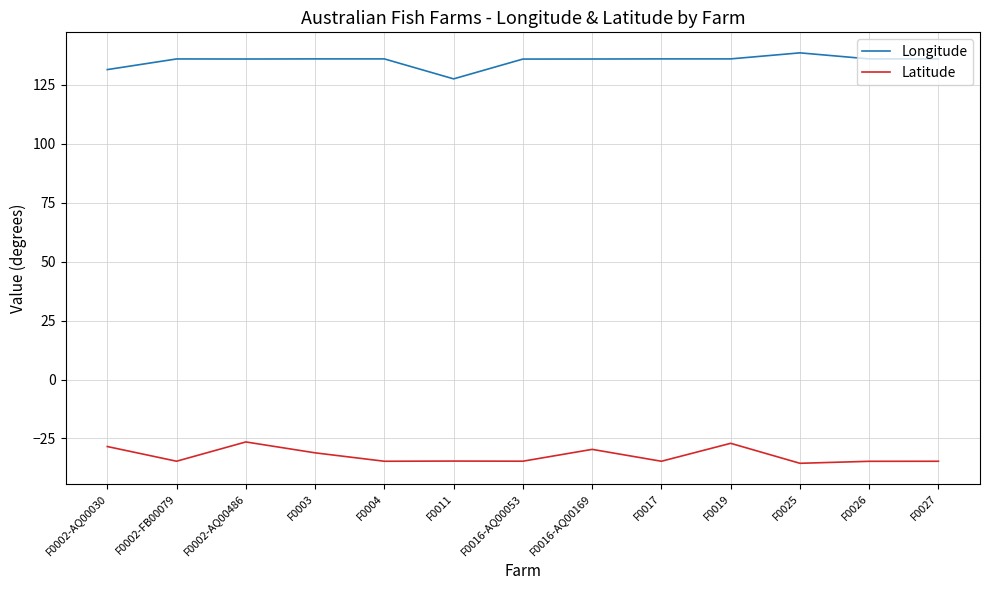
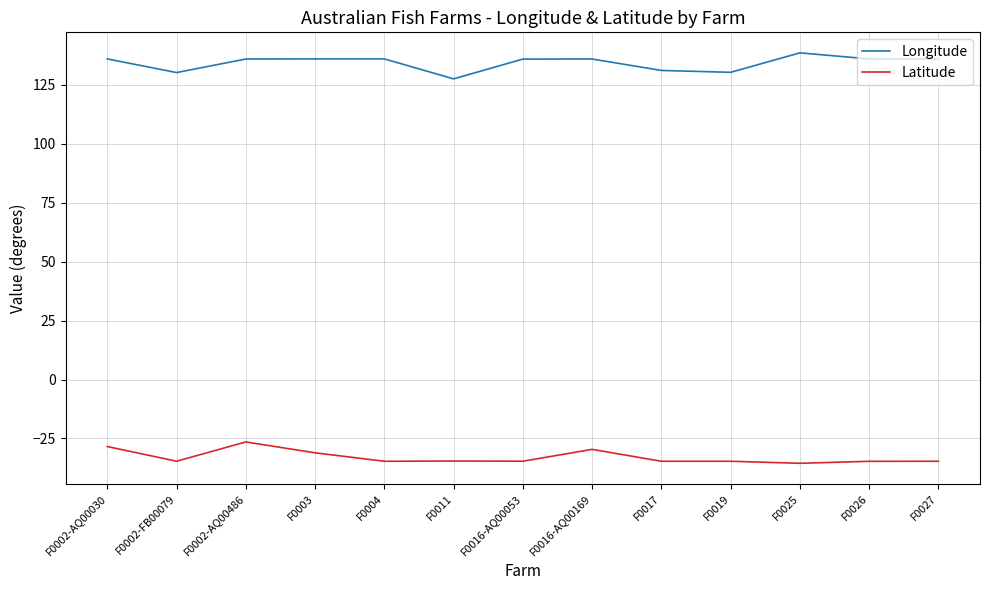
Longitude, F0002-AQ00030: 132 -> 136
Longitude, F0002-FB00079: 136 -> 130
Longitude, F0017: 136 -> 131
Longitude, F0019: 136 -> 130
Latitude, F0019: -27 -> -35
